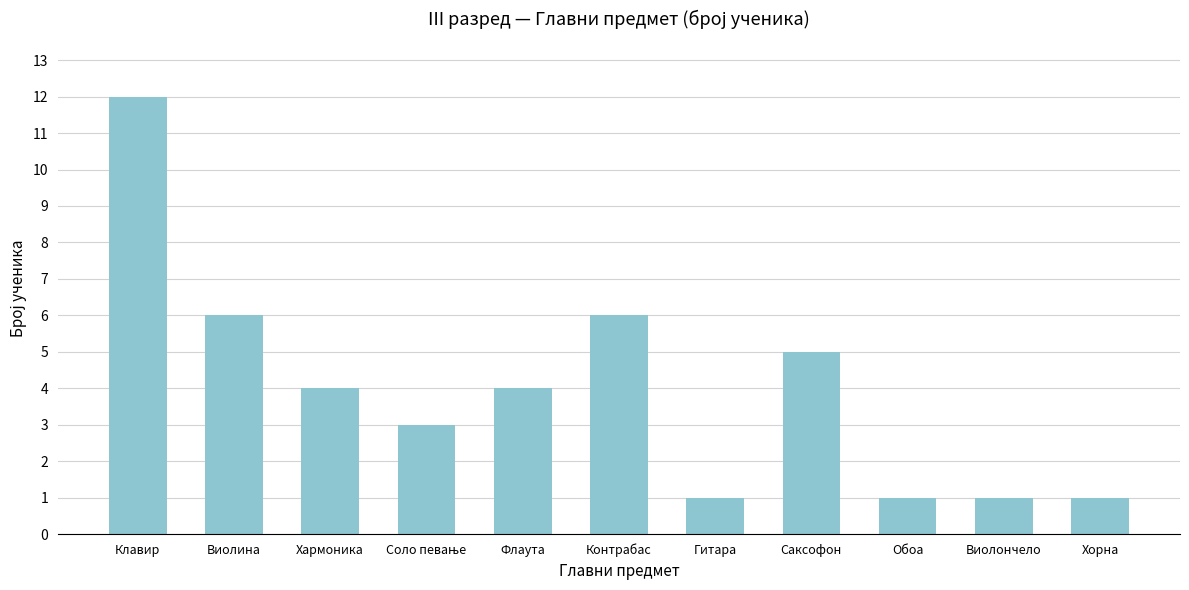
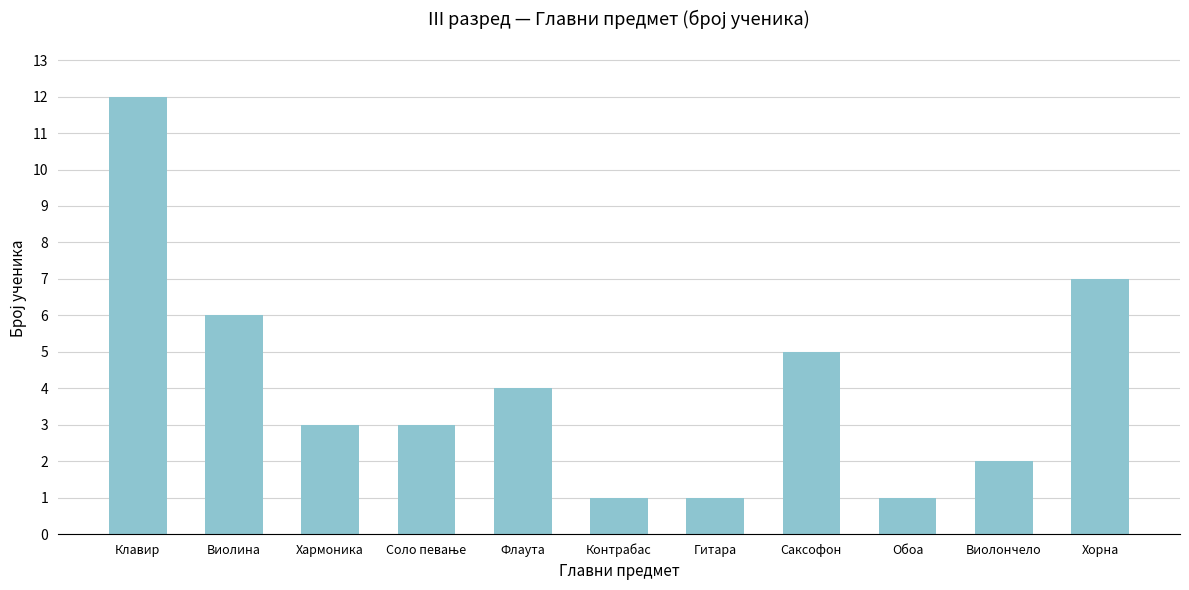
Хармоника: 4 -> 3
Контрабас: 6 -> 1
Виолончело: 1 -> 2
Хорна: 1 -> 7
